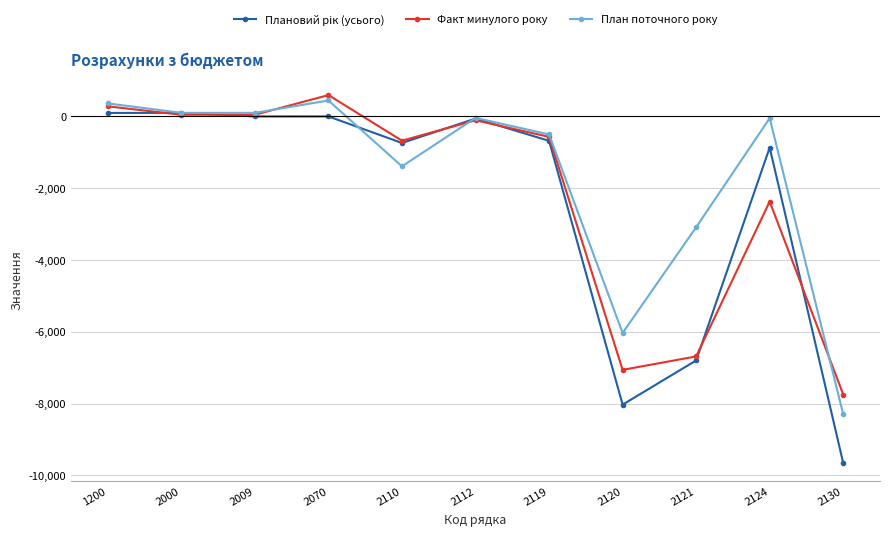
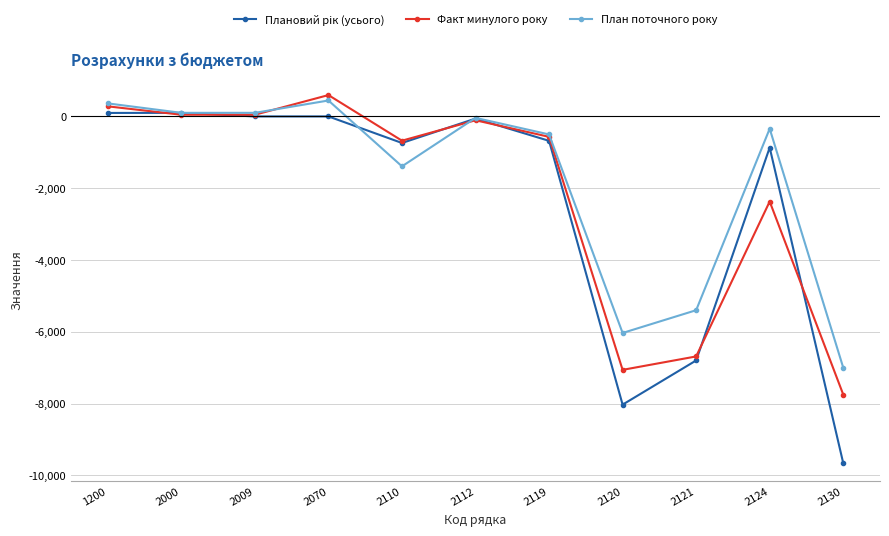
План поточного року, 2121: -3,100 -> -5,400
План поточного року, 2124: -100 -> -300
План поточного року, 2130: -8,300 -> -7,000
